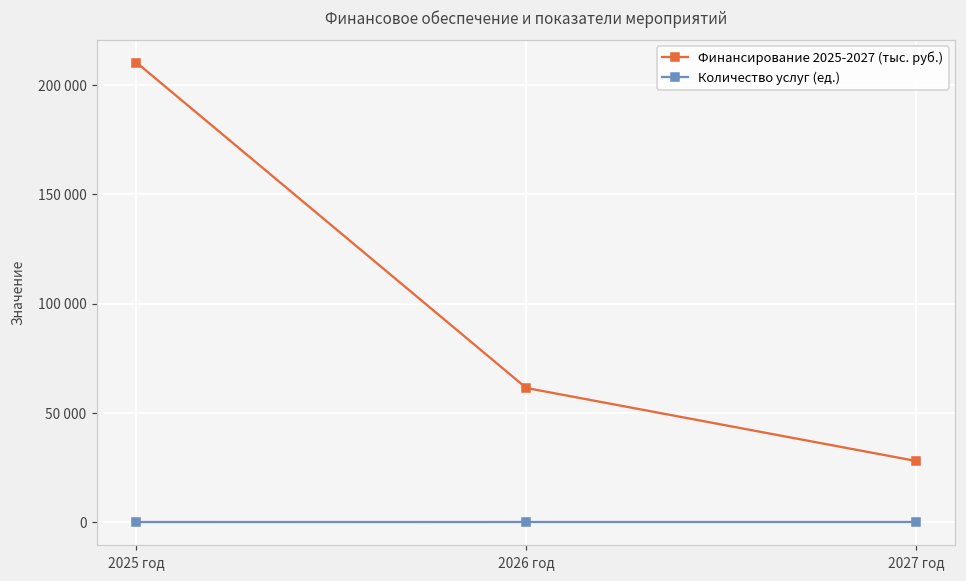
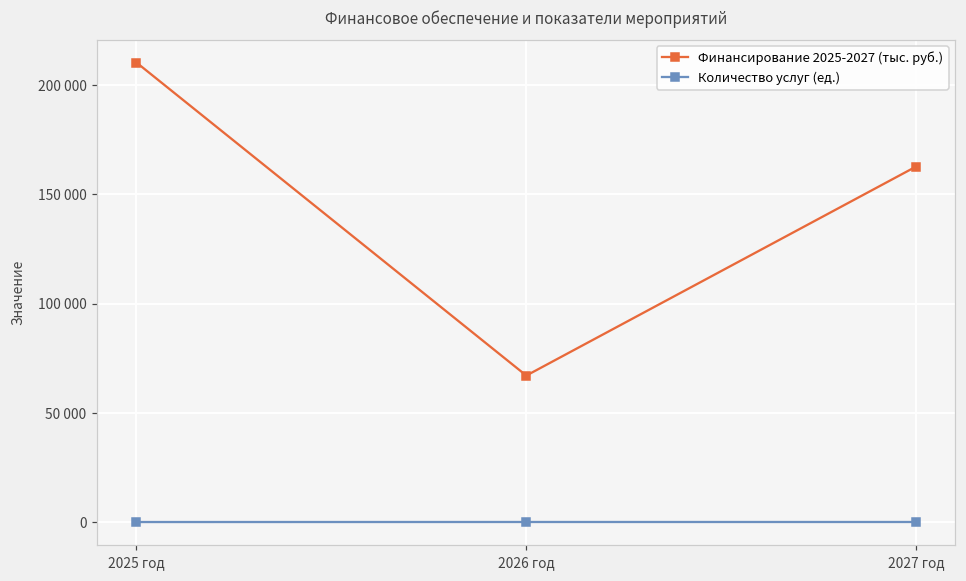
Финансирование 2025-2027 (тыс. руб.), 2026 год: 61000 -> 67000
Финансирование 2025-2027 (тыс. руб.), 2027 год: 28000 -> 163000
